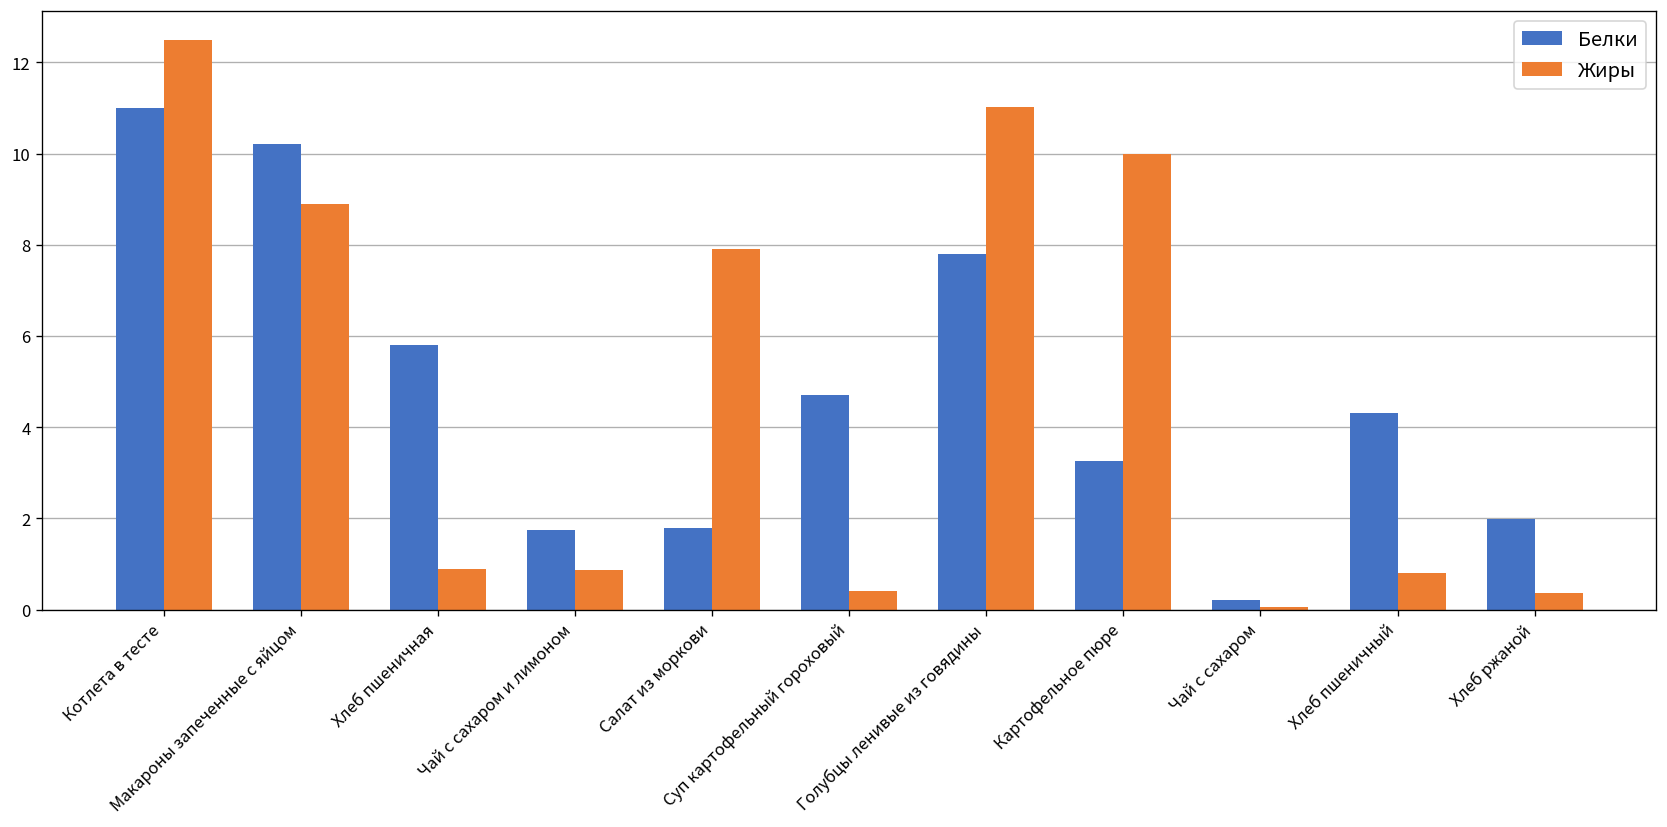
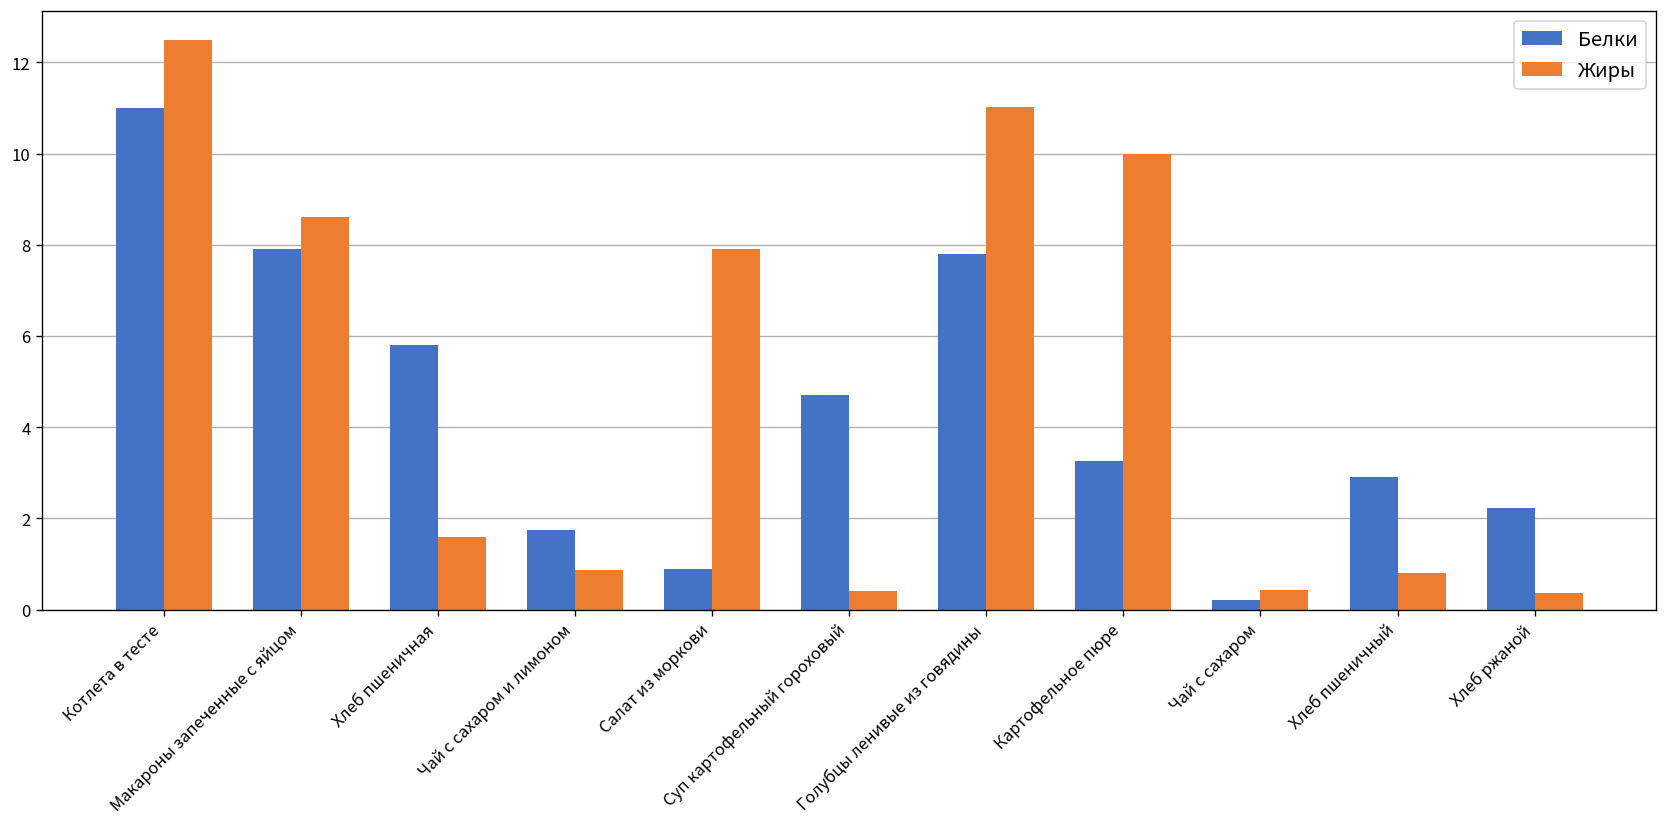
Белки, Макароны запеченные с яйцом: 10.2 -> 7.9
Жиры, Макароны запеченные с яйцом: 8.9 -> 8.6
Жиры, Хлеб пшеничная: 0.9 -> 1.6
Белки, Салат из моркови: 1.8 -> 0.9
Жиры, Чай с сахаром: 0.1 -> 0.4
Белки, Хлеб пшеничный: 4.3 -> 2.9
Белки, Хлеб ржаной: 2.0 -> 2.2
